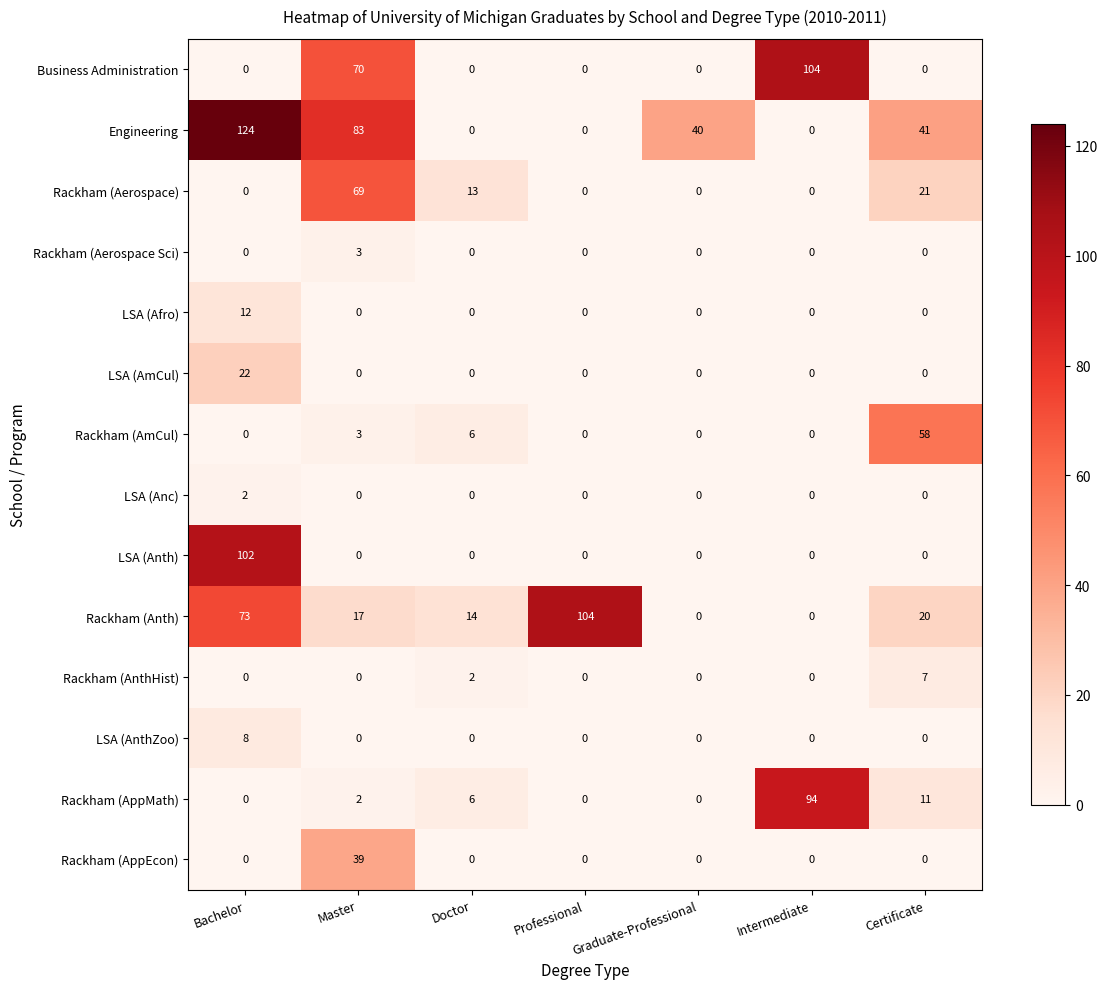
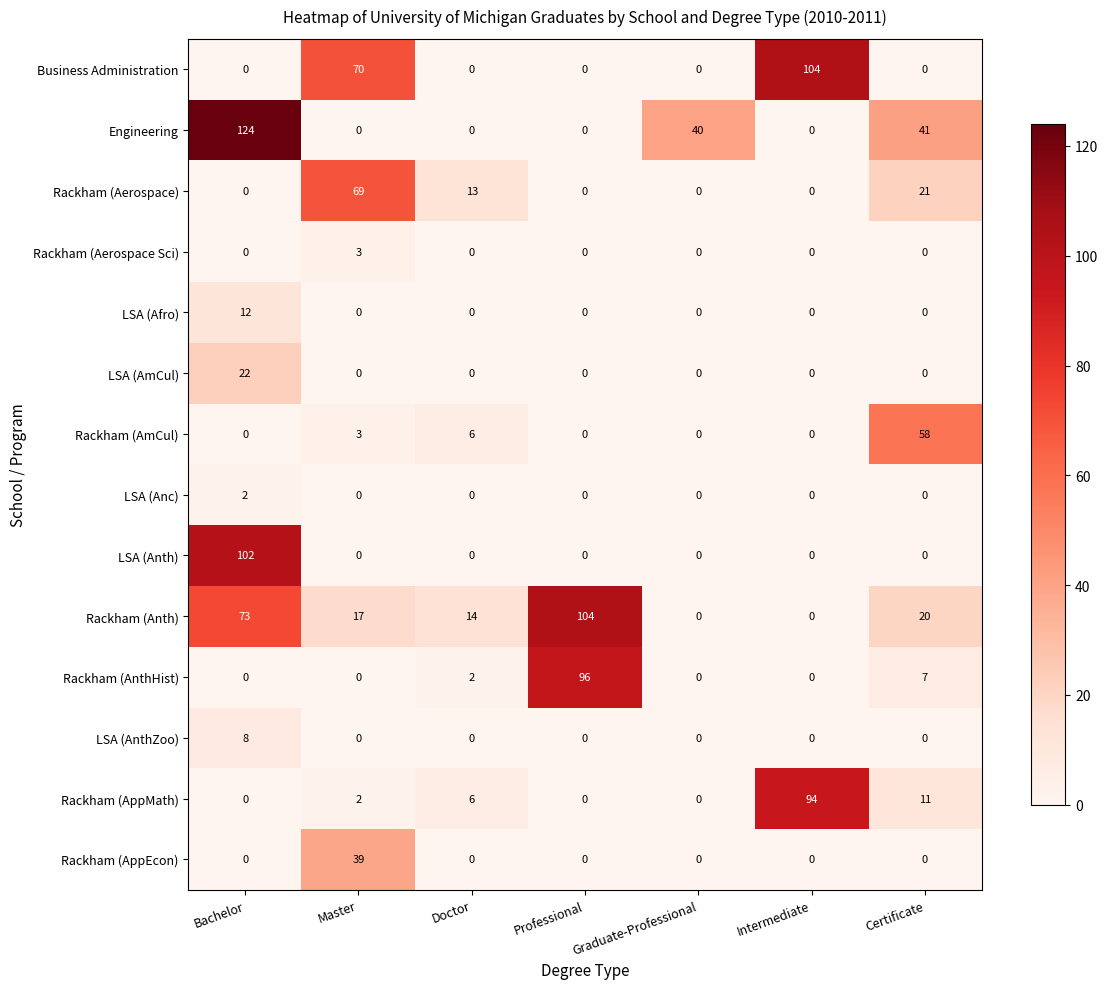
Engineering, Master: 83 -> 0
Rackham (AnthHist), Professional: 0 -> 96
